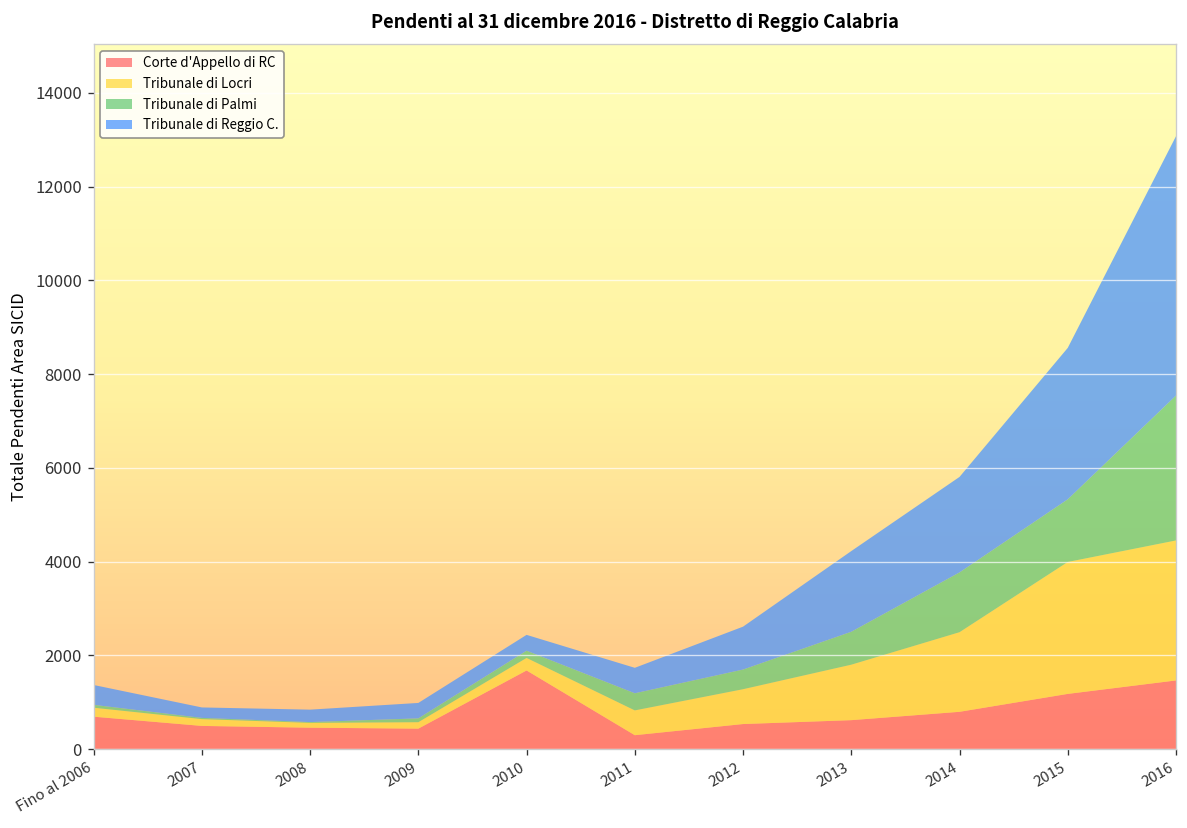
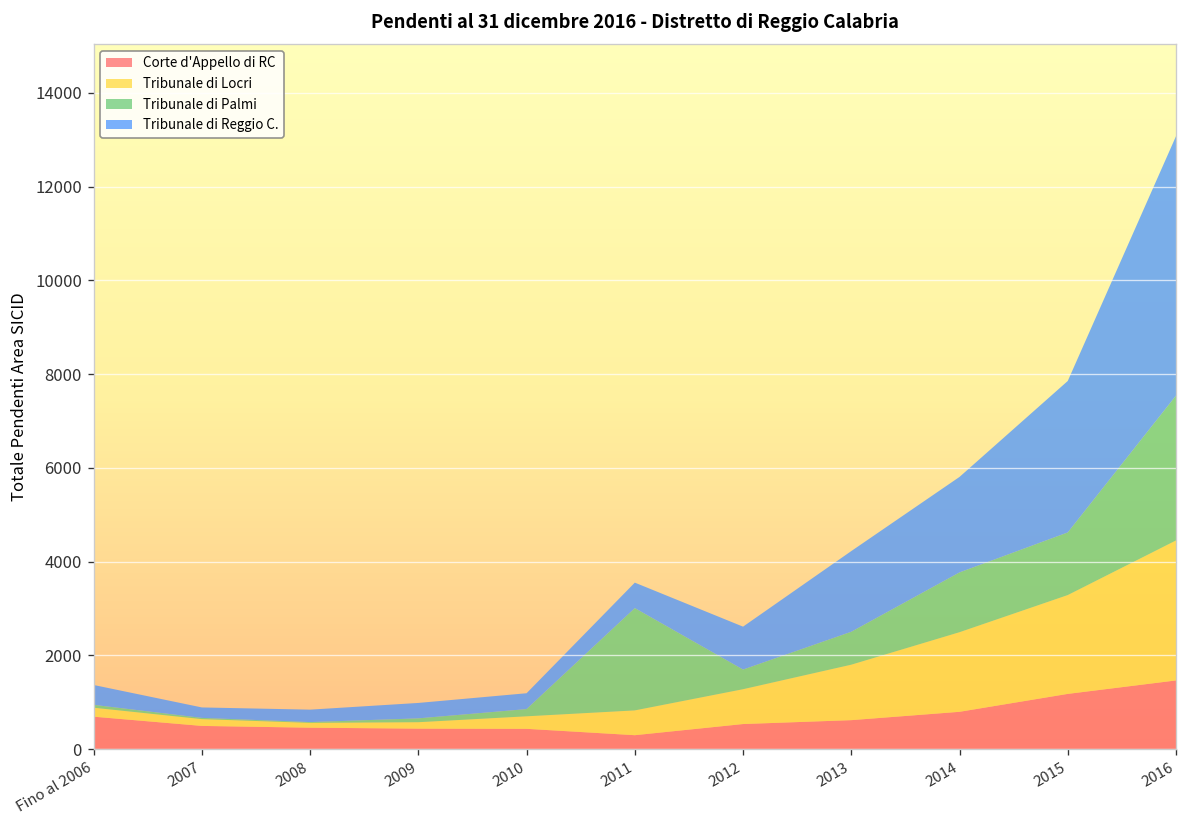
Corte d'Appello di RC, 2010: 1700 -> 400
Tribunale di Palmi, 2011: 400 -> 2200
Tribunale di Locri, 2015: 2800 -> 2100
